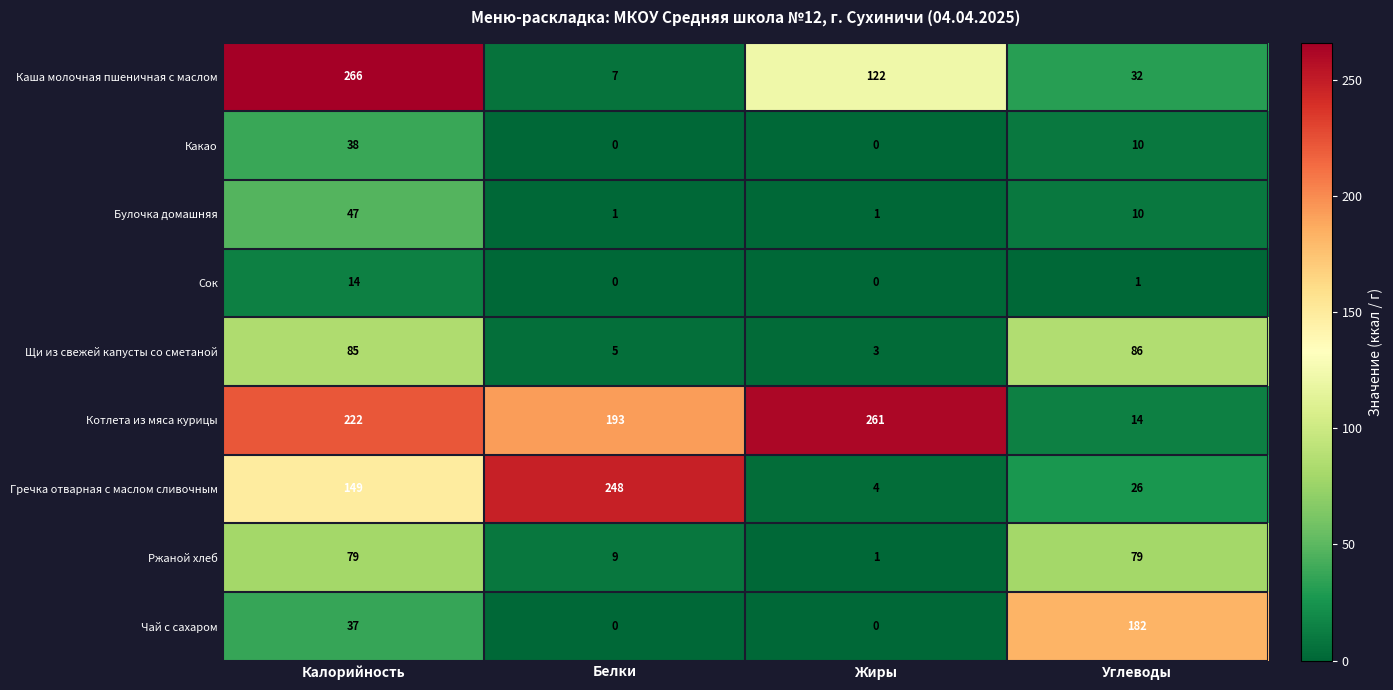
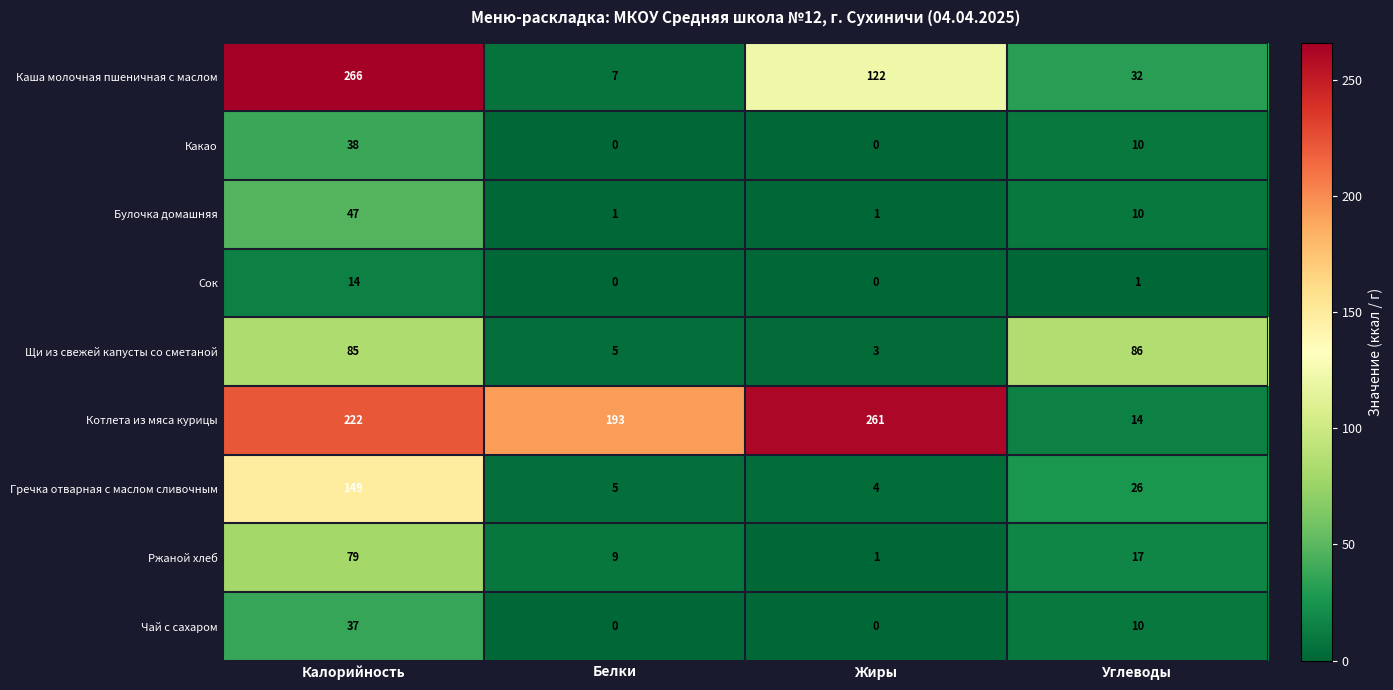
Гречка отварная с маслом сливочным, Белки: 248 -> 5
Ржаной хлеб, Углеводы: 79 -> 17
Чай с сахаром, Углеводы: 182 -> 10
